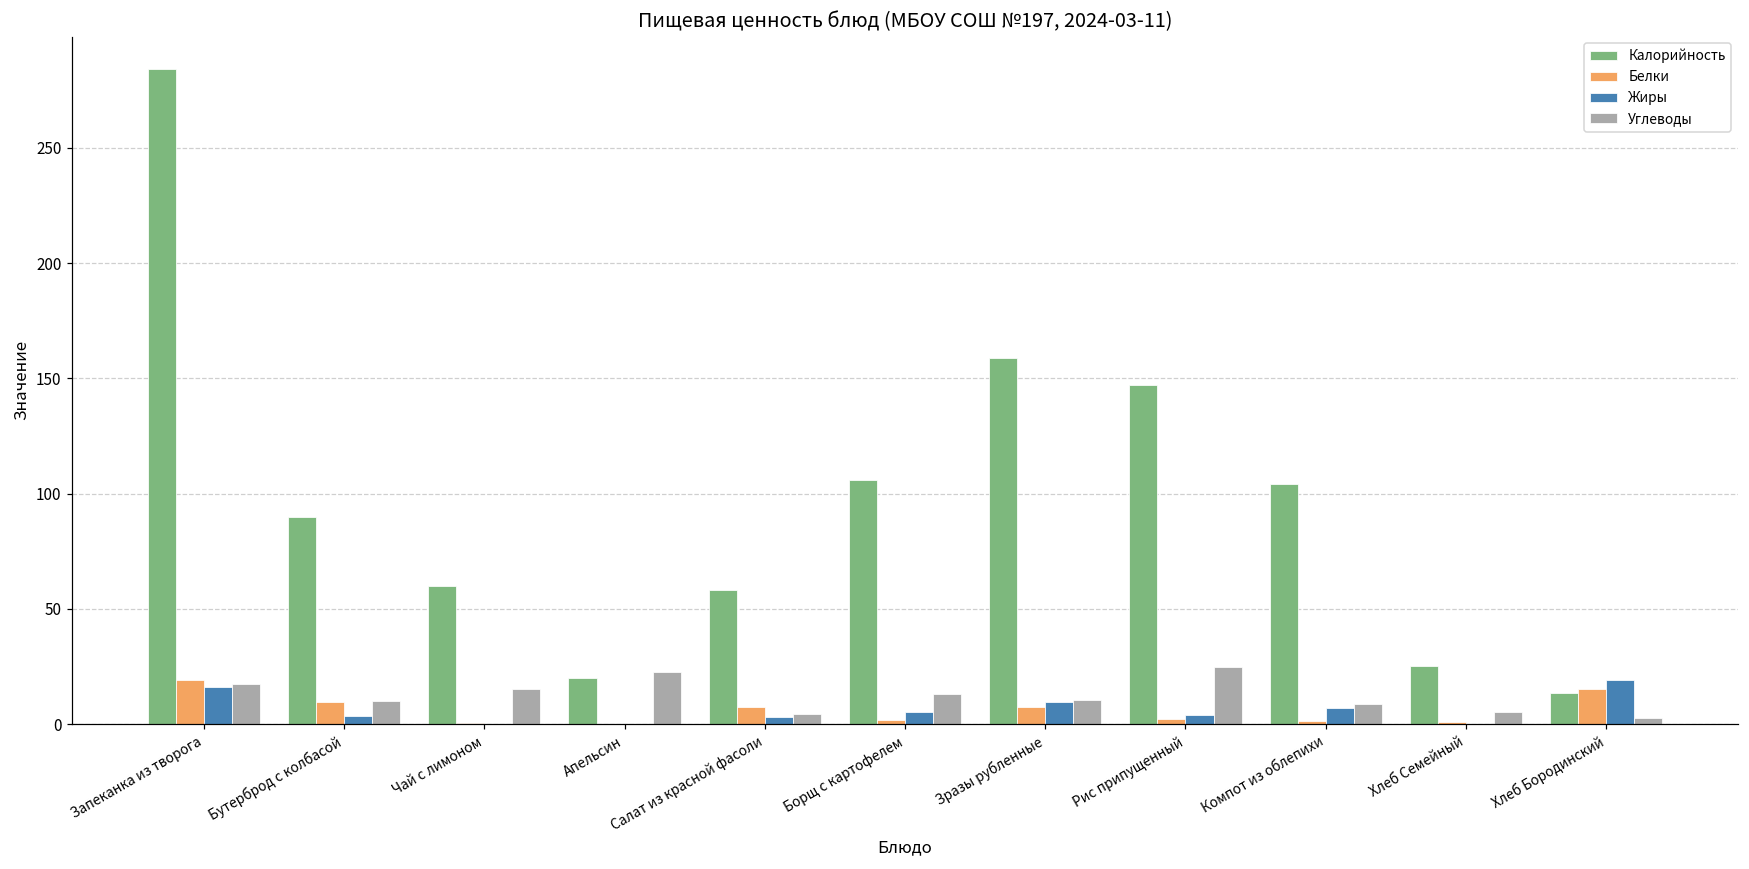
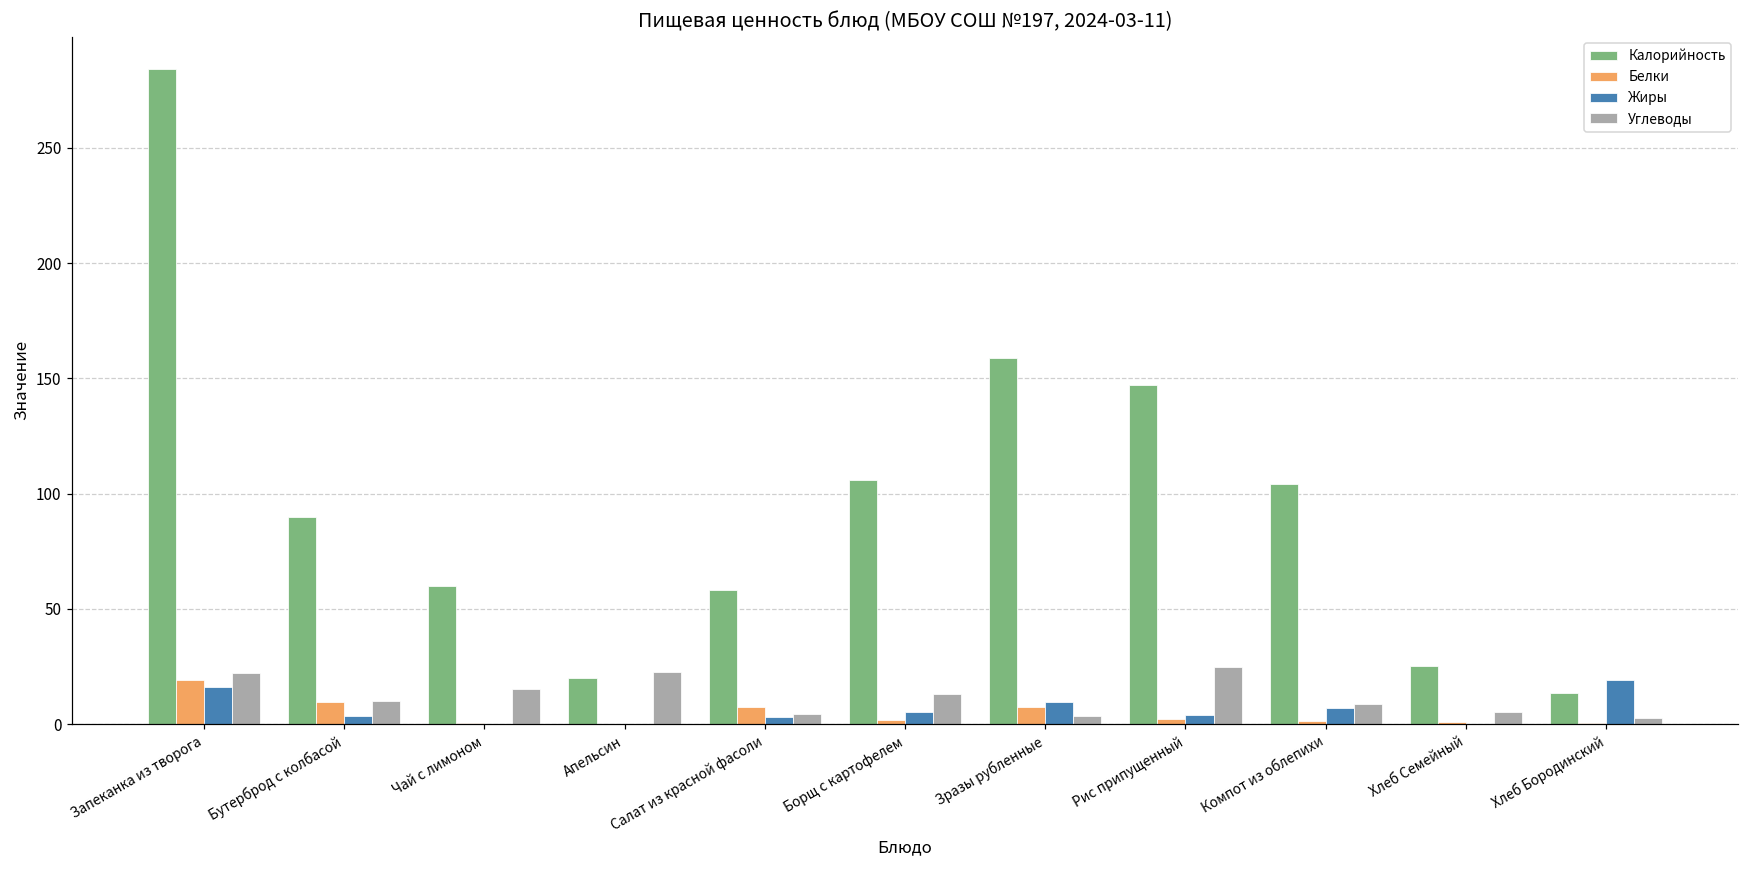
Углеводы, Запеканка из творога: 18 -> 22
Углеводы, Зразы рубленные: 10 -> 3
Белки, Хлеб Бородинский: 15 -> 0
